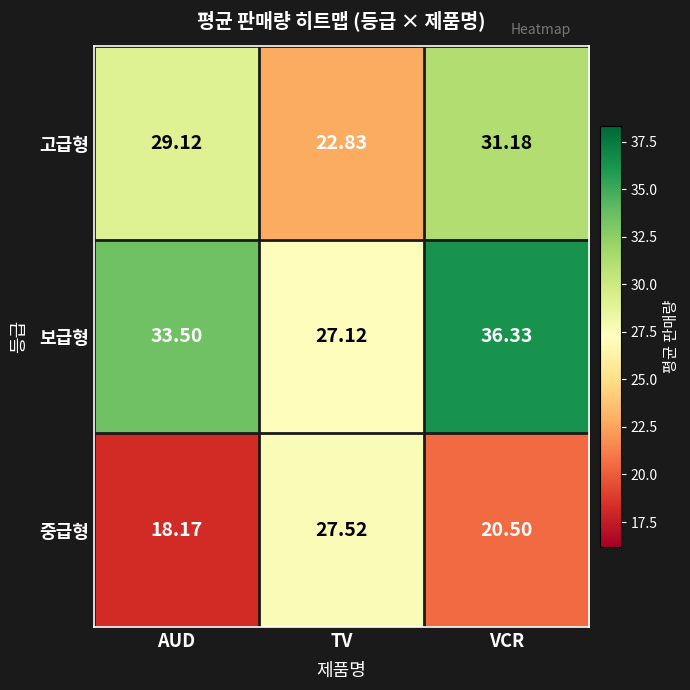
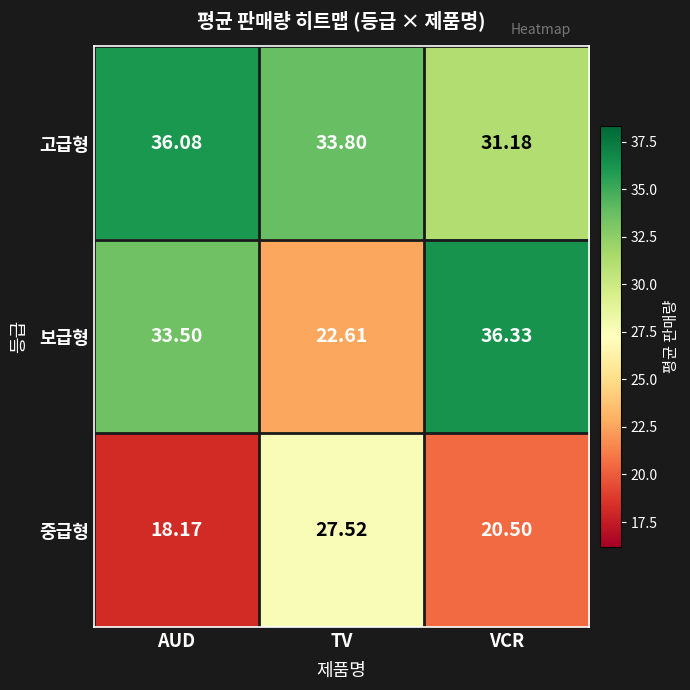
고급형, AUD: 29.12 -> 36.08
고급형, TV: 22.83 -> 33.80
보급형, TV: 27.12 -> 22.61
